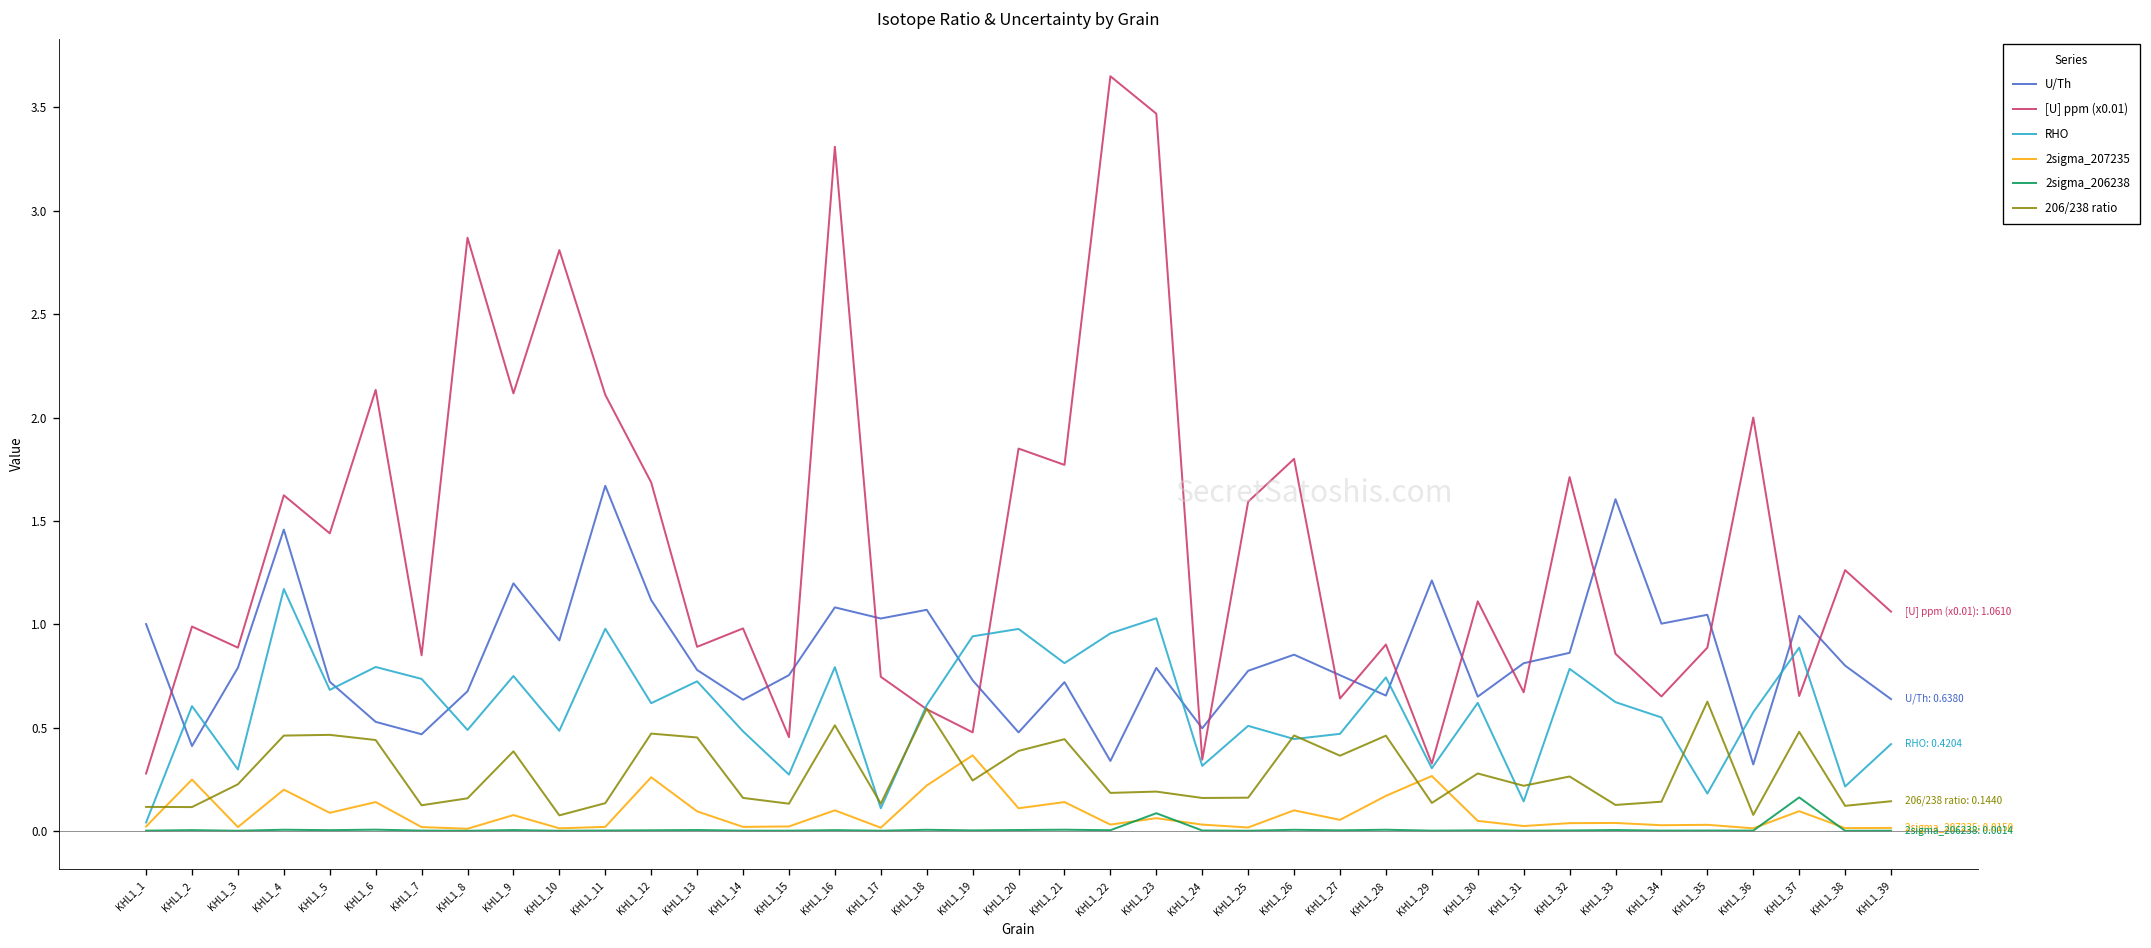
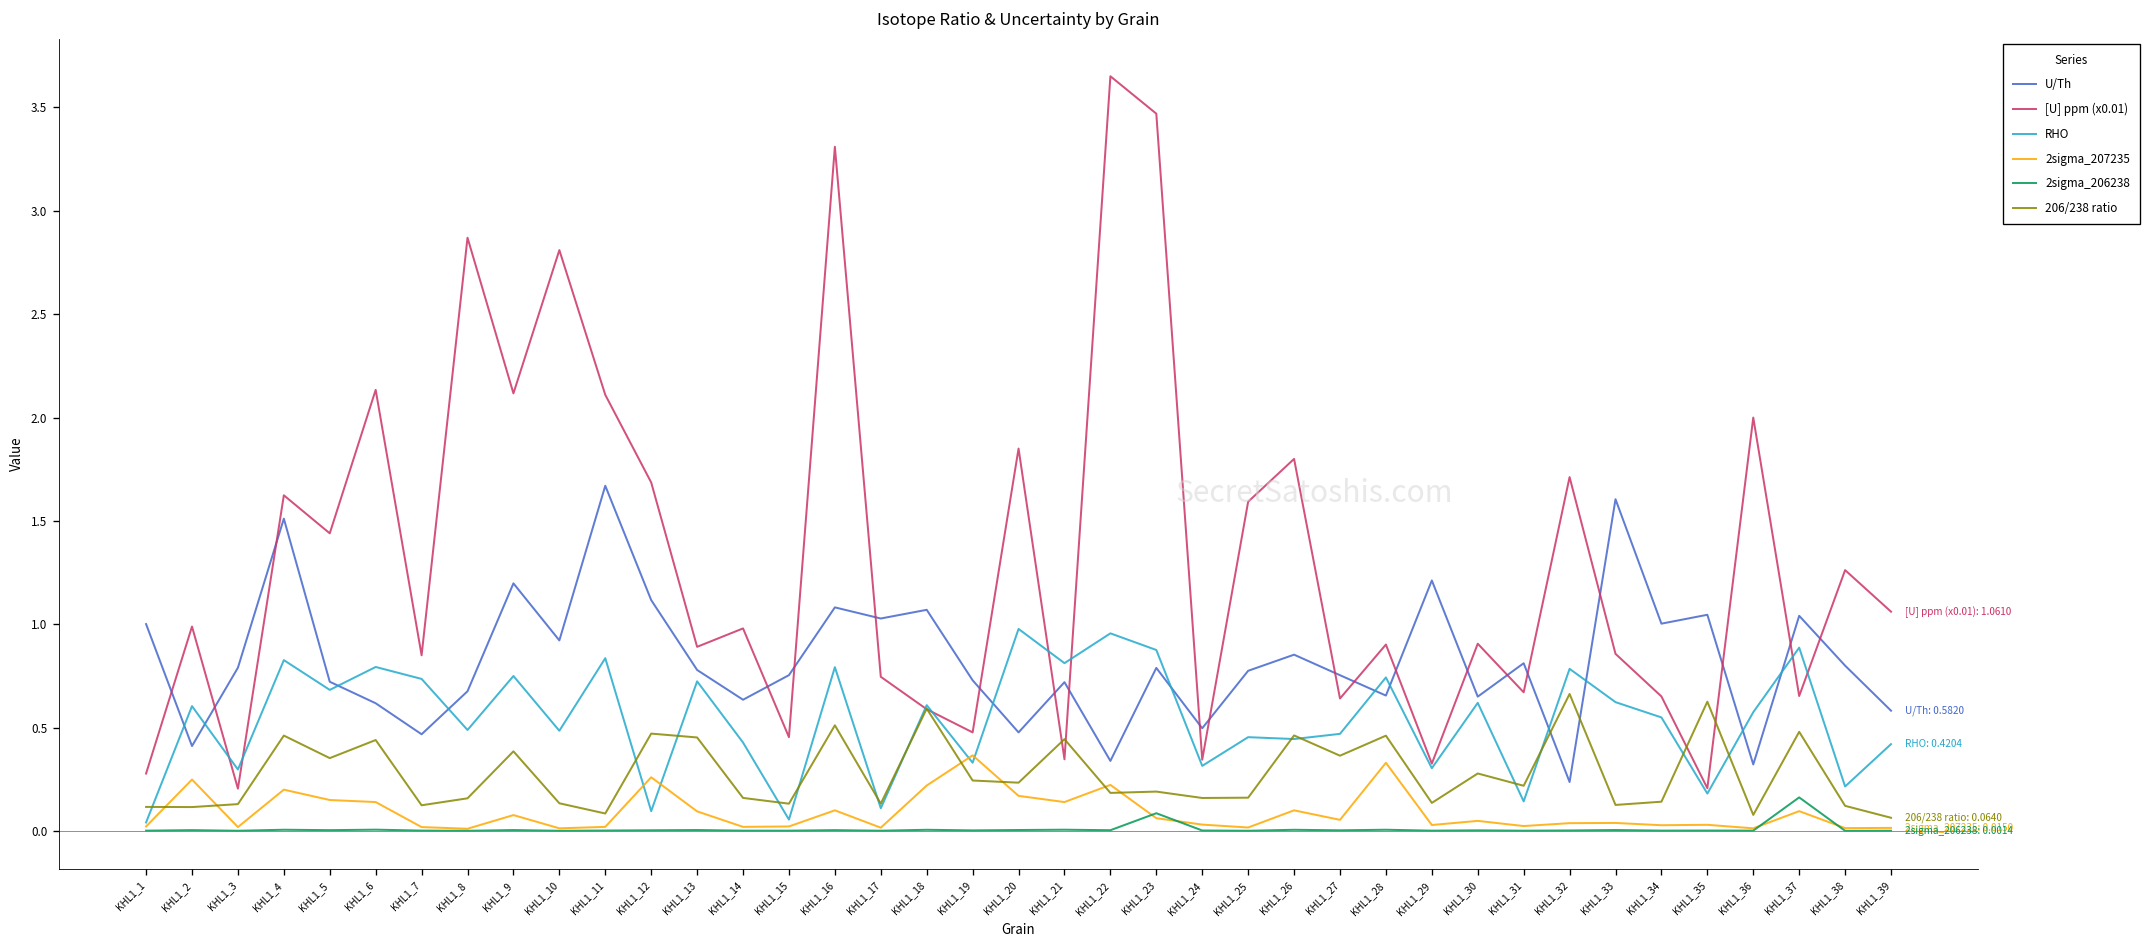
[U] ppm (x0.01), KHL1_3: 0.89 -> 0.21
206/238 ratio, KHL1_3: 0.23 -> 0.13
U/Th, KHL1_4: 1.46 -> 1.51
RHO, KHL1_4: 1.17 -> 0.83
2sigma_207235, KHL1_5: 0.09 -> 0.15
206/238 ratio, KHL1_5: 0.47 -> 0.35
U/Th, KHL1_6: 0.53 -> 0.62
206/238 ratio, KHL1_10: 0.08 -> 0.13
RHO, KHL1_11: 0.98 -> 0.84
206/238 ratio, KHL1_11: 0.13 -> 0.08
RHO, KHL1_12: 0.62 -> 0.10
RHO, KHL1_14: 0.48 -> 0.43
RHO, KHL1_15: 0.27 -> 0.06
RHO, KHL1_19: 0.94 -> 0.33
2sigma_207235, KHL1_20: 0.11 -> 0.17
206/238 ratio, KHL1_20: 0.39 -> 0.23
[U] ppm (x0.01), KHL1_21: 1.77 -> 0.35
2sigma_207235, KHL1_22: 0.03 -> 0.22
RHO, KHL1_23: 1.03 -> 0.88
RHO, KHL1_25: 0.51 -> 0.45
2sigma_207235, KHL1_28: 0.17 -> 0.33
2sigma_207235, KHL1_29: 0.27 -> 0.03
[U] ppm (x0.01), KHL1_30: 1.11 -> 0.91
U/Th, KHL1_32: 0.86 -> 0.24
206/238 ratio, KHL1_32: 0.26 -> 0.66
[U] ppm (x0.01), KHL1_35: 0.89 -> 0.21
U/Th, KHL1_39: 0.6380 -> 0.5820
206/238 ratio, KHL1_39: 0.1440 -> 0.0640
